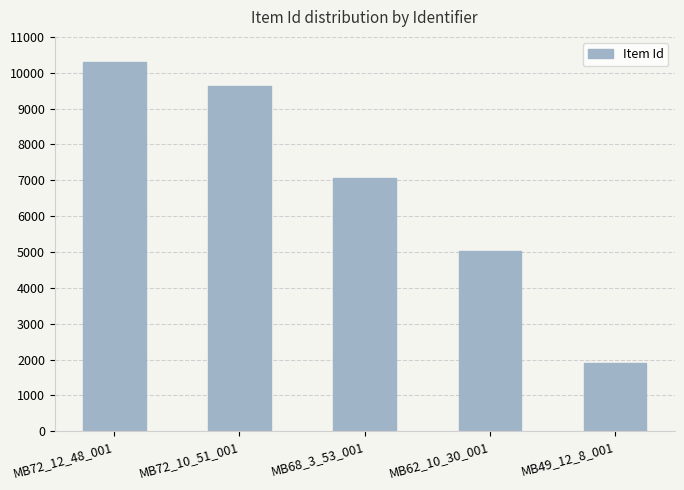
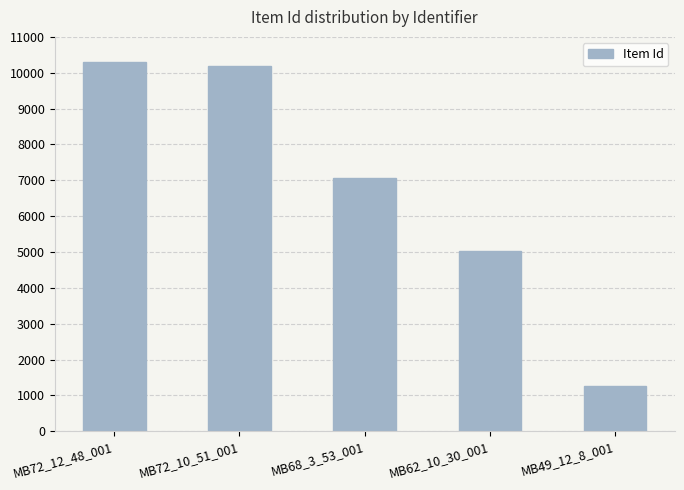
MB72_10_51_001: 9600 -> 10200
MB49_12_8_001: 1900 -> 1300
